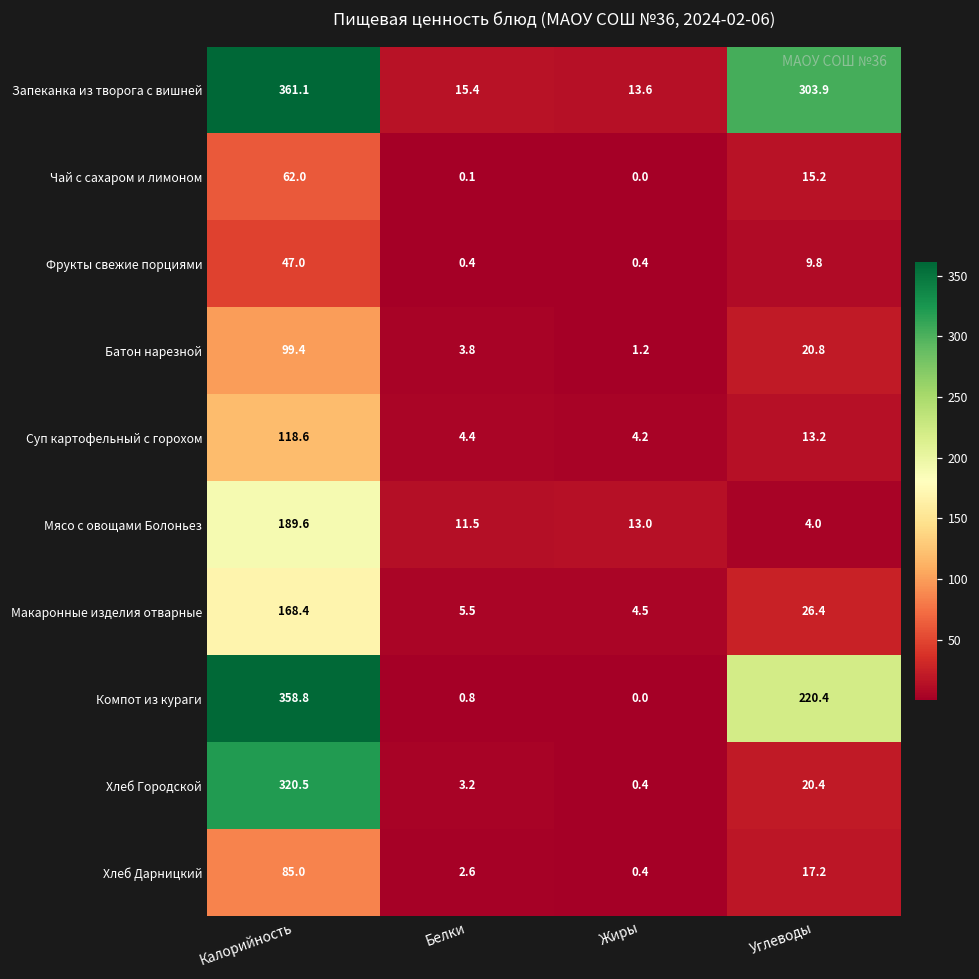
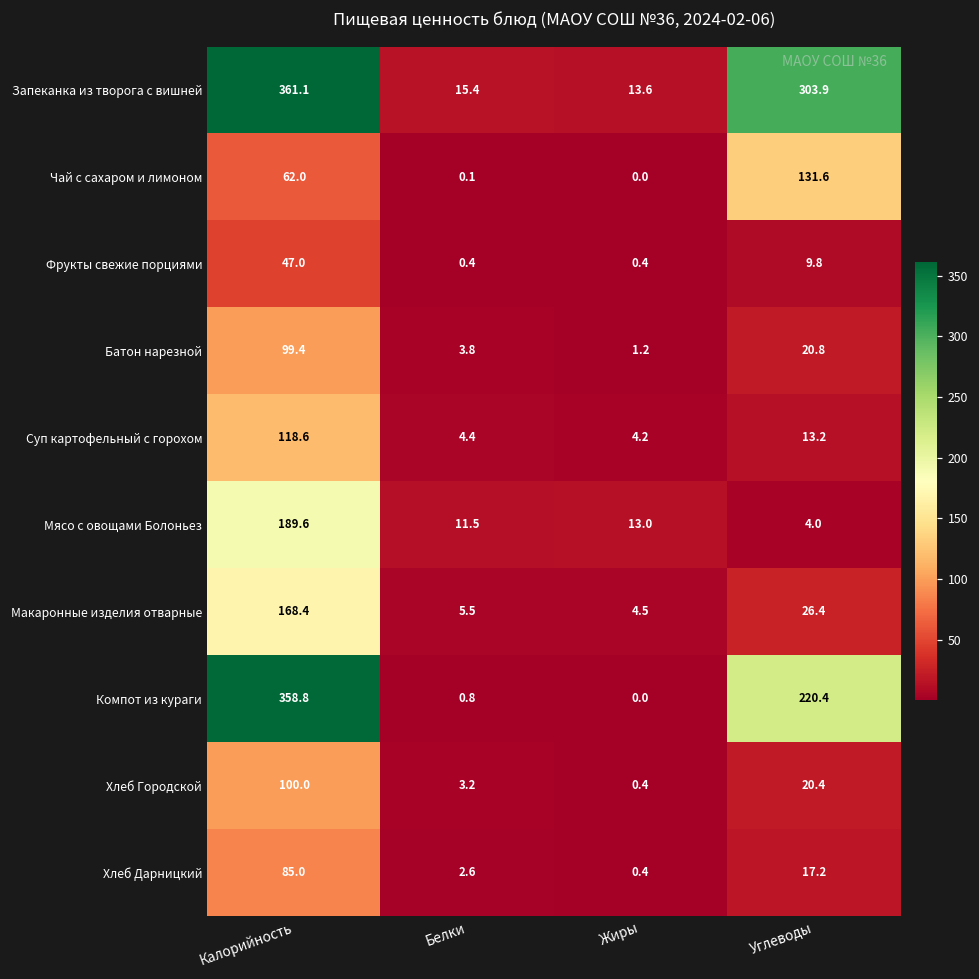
Чай с сахаром и лимоном, Углеводы: 15.2 -> 131.6
Хлеб Городской, Калорийность: 320.5 -> 100.0
